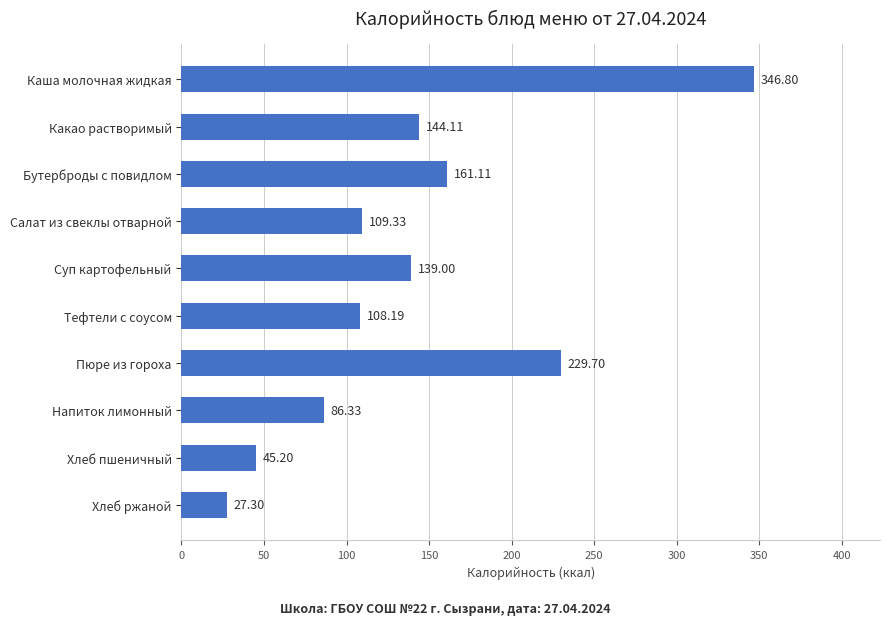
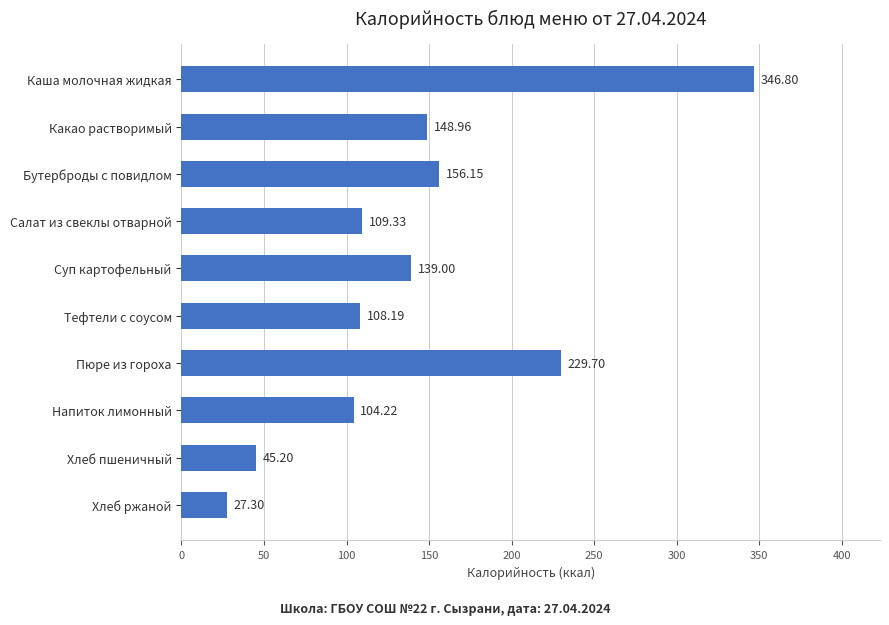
Какао растворимый: 144.11 -> 148.96
Бутерброды с повидлом: 161.11 -> 156.15
Напиток лимонный: 86.33 -> 104.22
